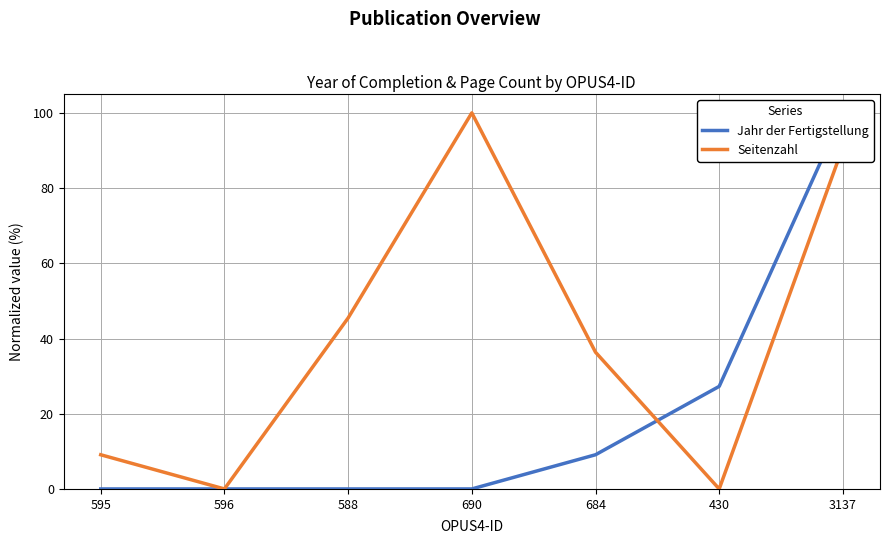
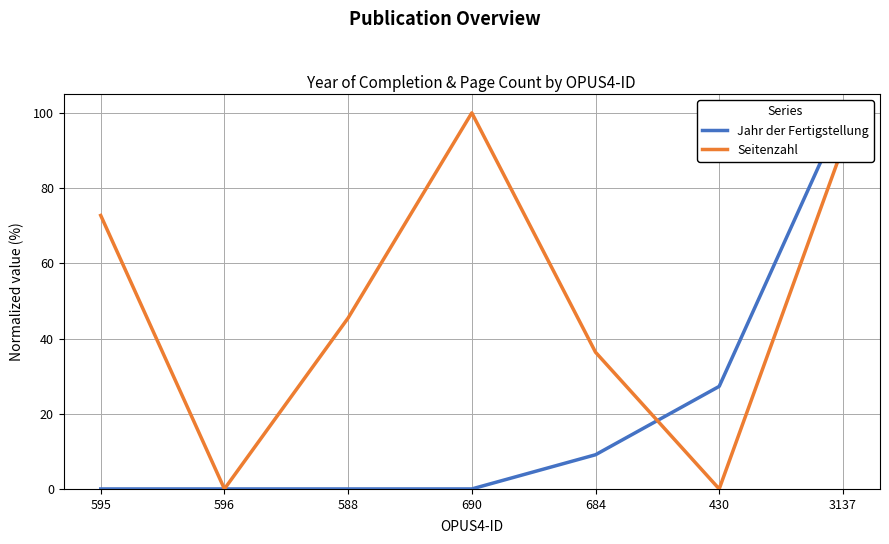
Seitenzahl, 595: 9 -> 73
